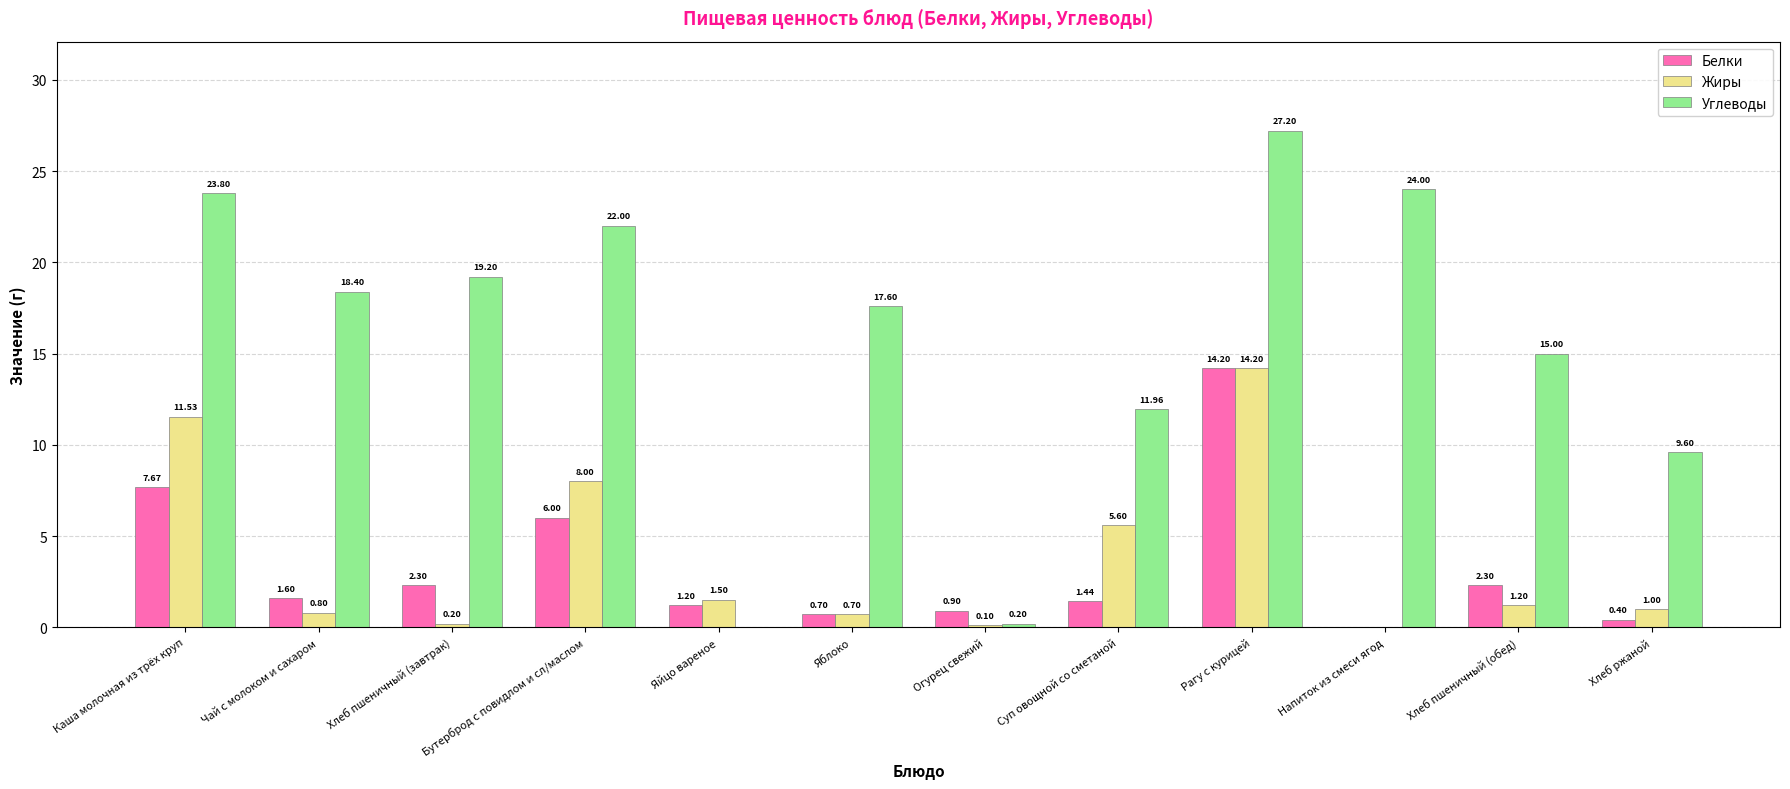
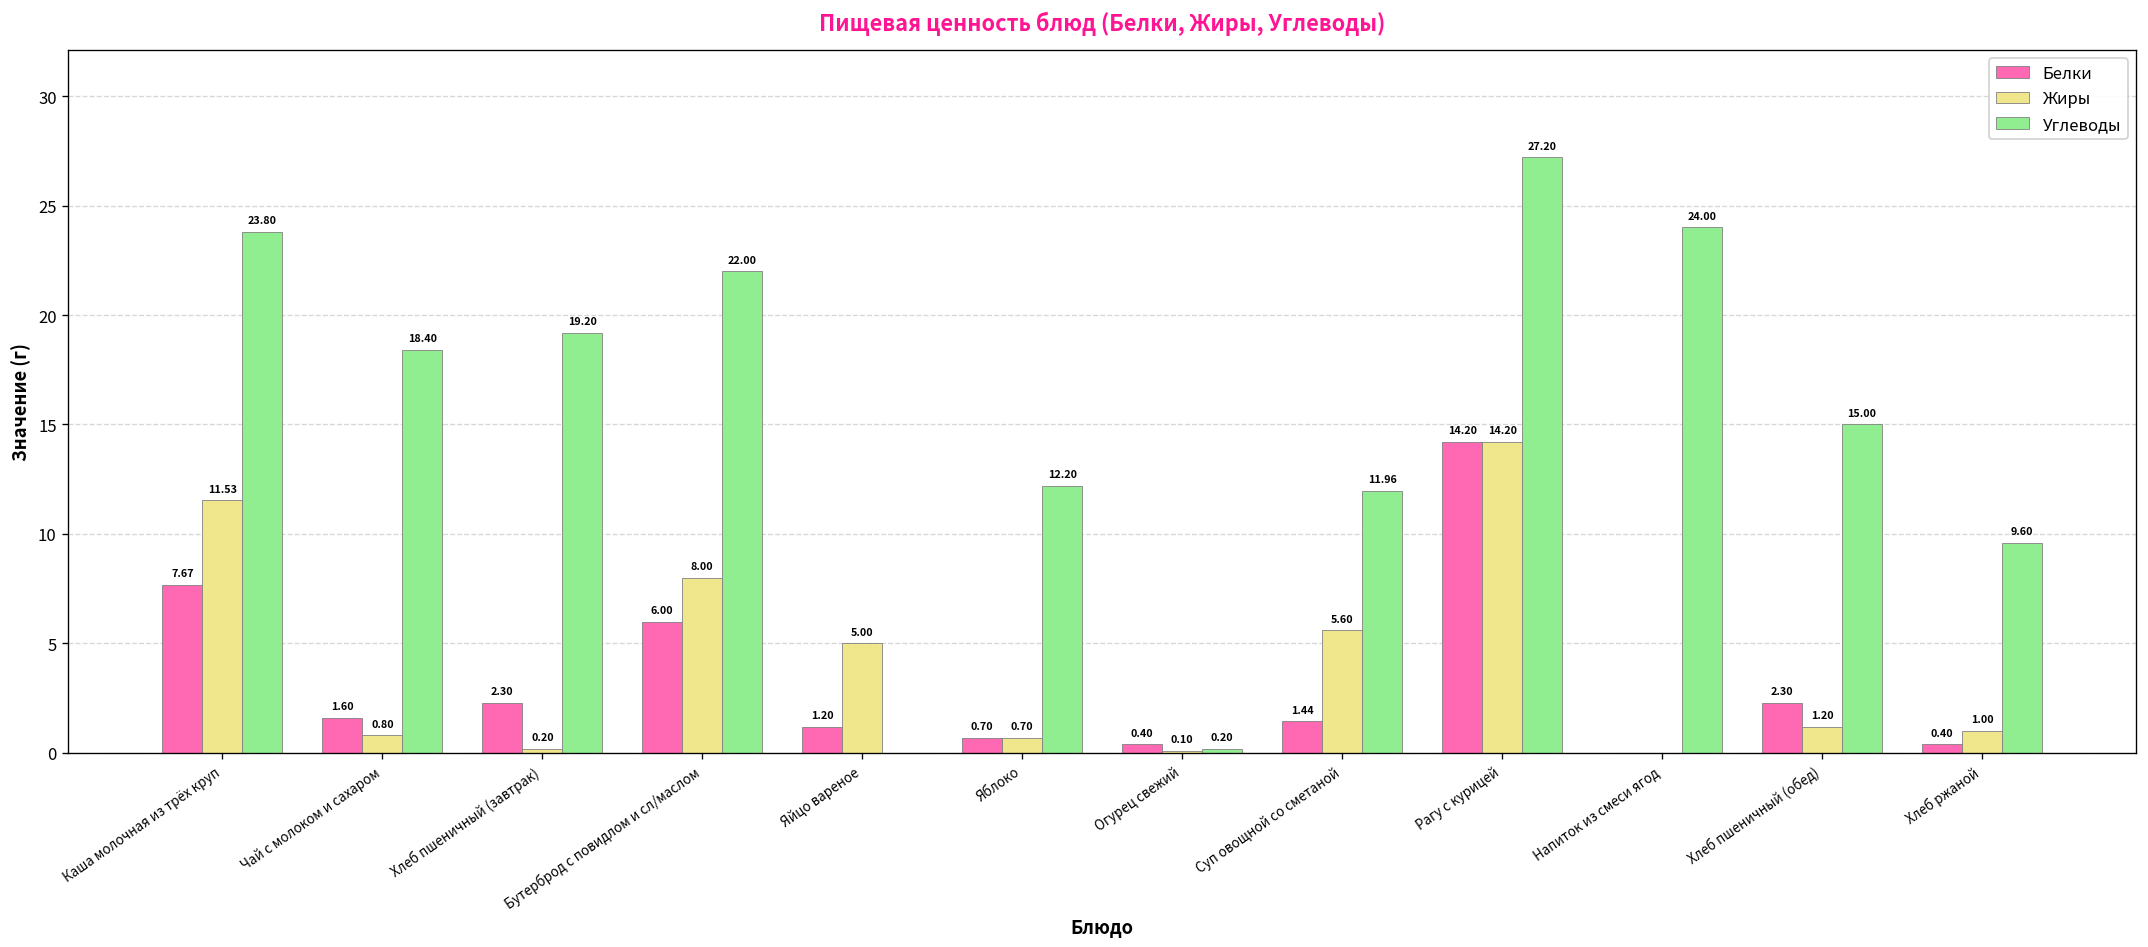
Жиры, Яйцо вареное: 1.50 -> 5.00
Углеводы, Яблоко: 17.60 -> 12.20
Белки, Огурец свежий: 0.90 -> 0.40
